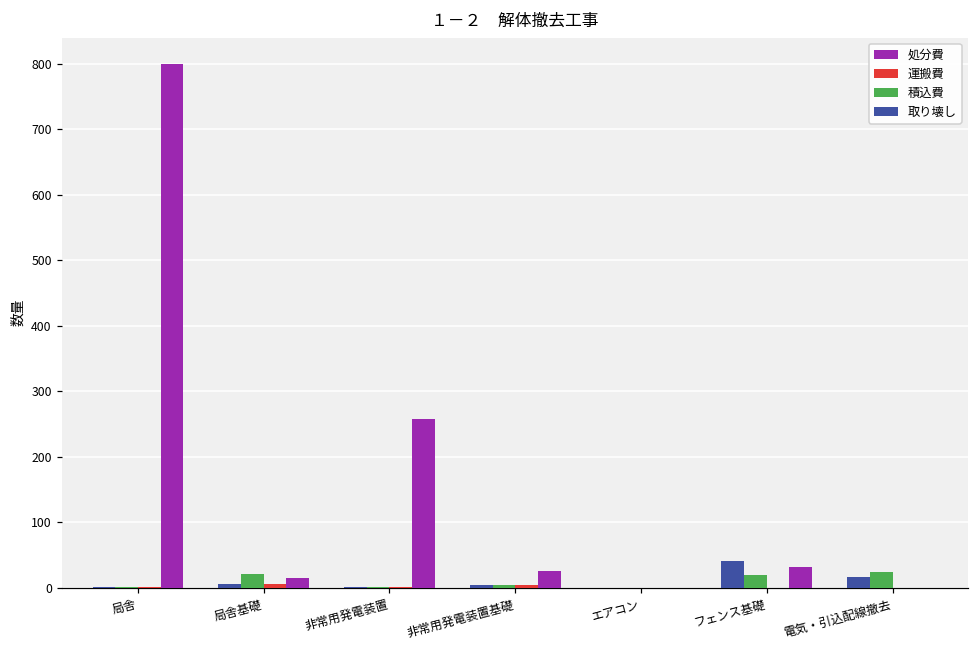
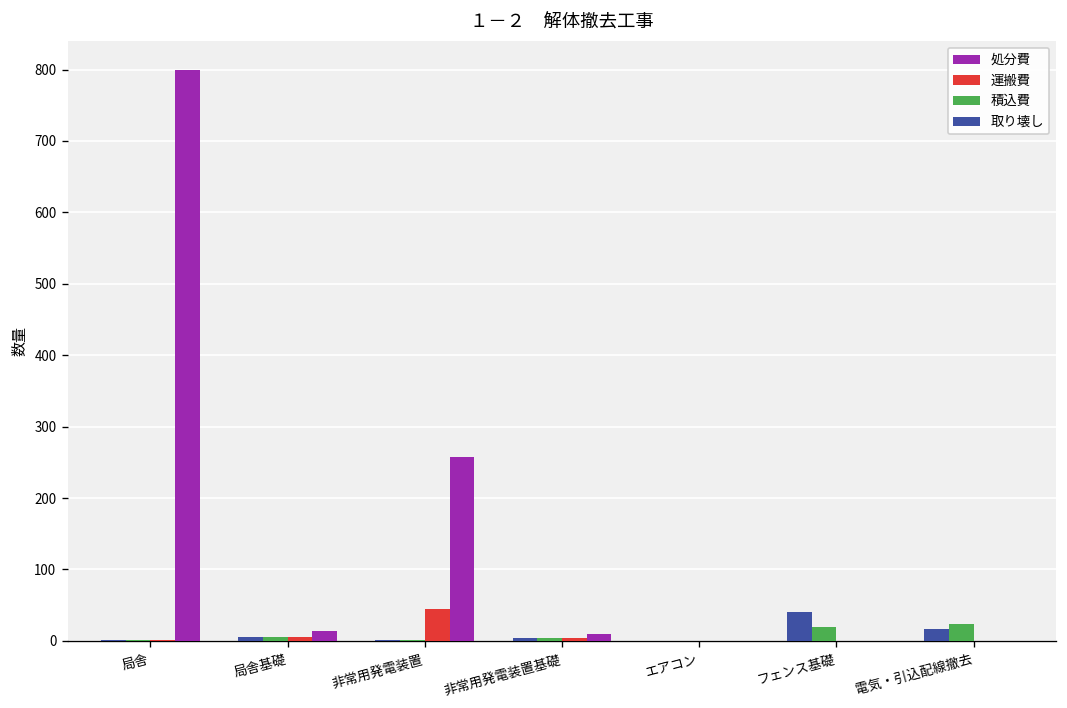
積込費, 局舎基礎: 20 -> 10
運搬費, 非常用発電装置: 0 -> 50
処分費, 非常用発電装置基礎: 20 -> 10
処分費, フェンス基礎: 30 -> 0
